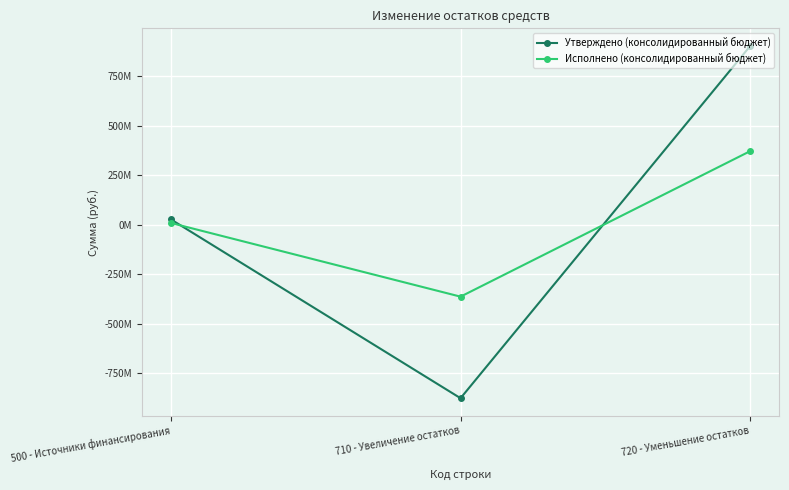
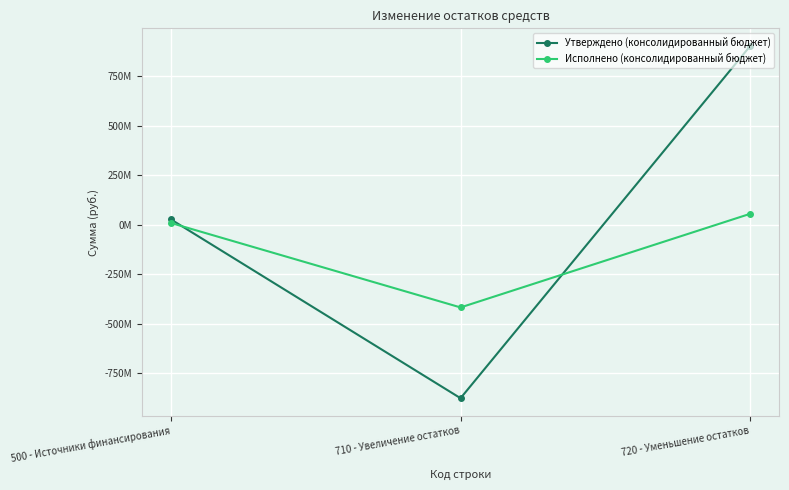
Исполнено (консолидированный бюджет), 710 - Увеличение остатков: -360000000 -> -420000000
Исполнено (консолидированный бюджет), 720 - Уменьшение остатков: 370000000 -> 60000000
